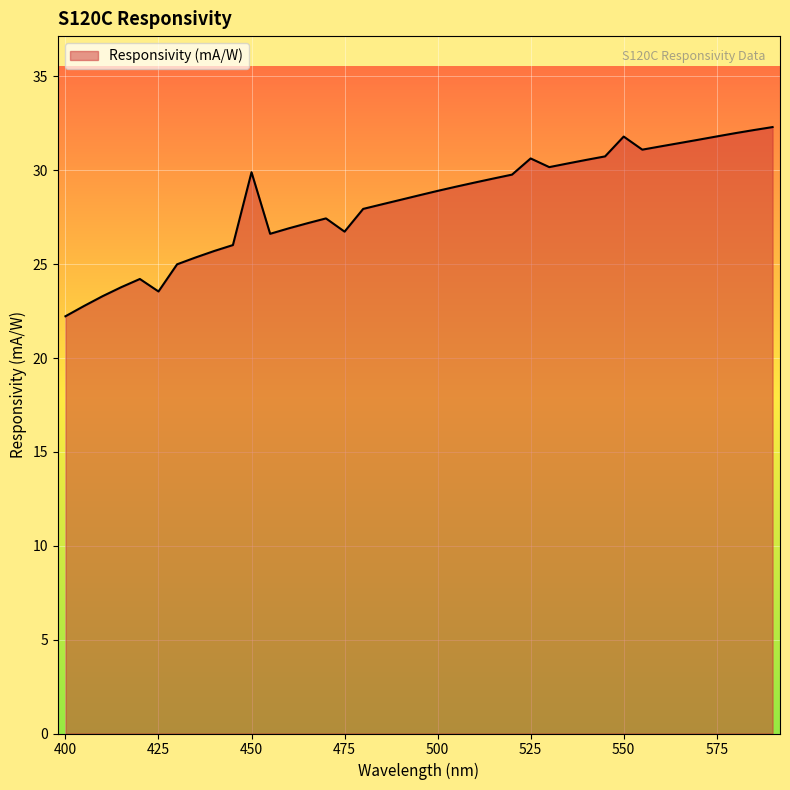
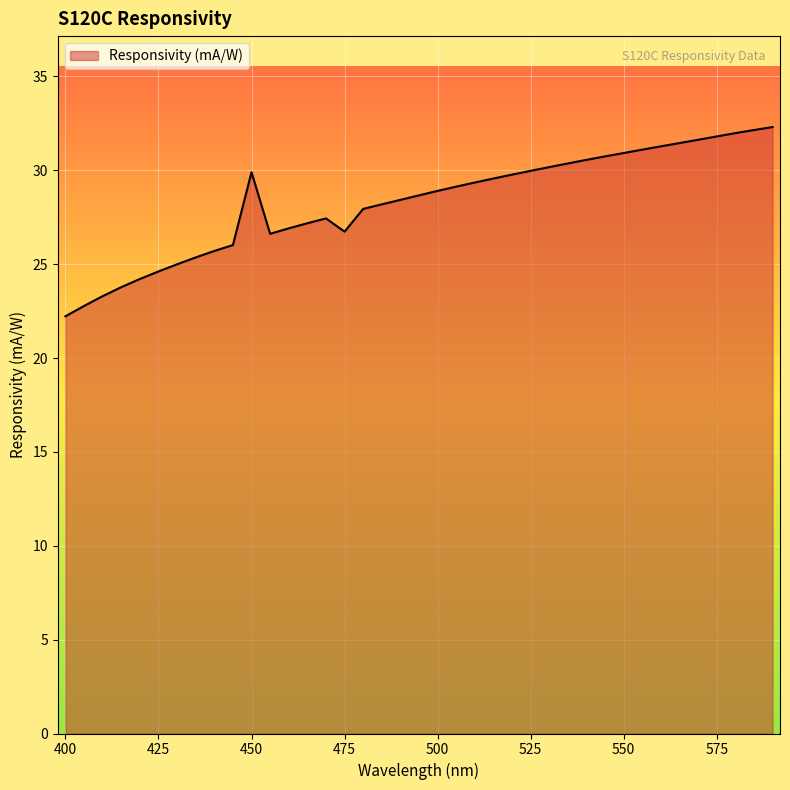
425: 23.5 -> 24.6
525: 30.6 -> 30.0
550: 31.8 -> 30.9
